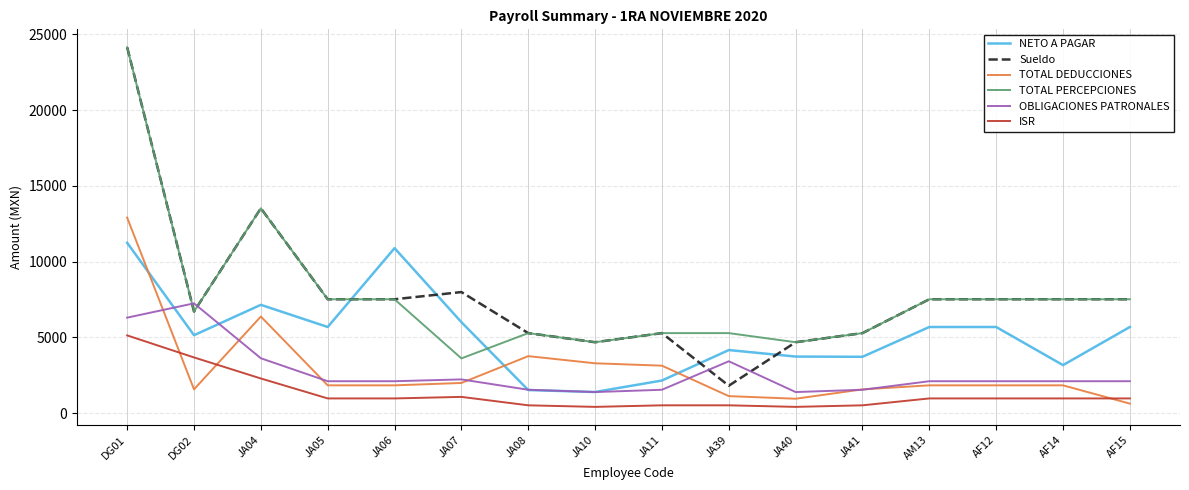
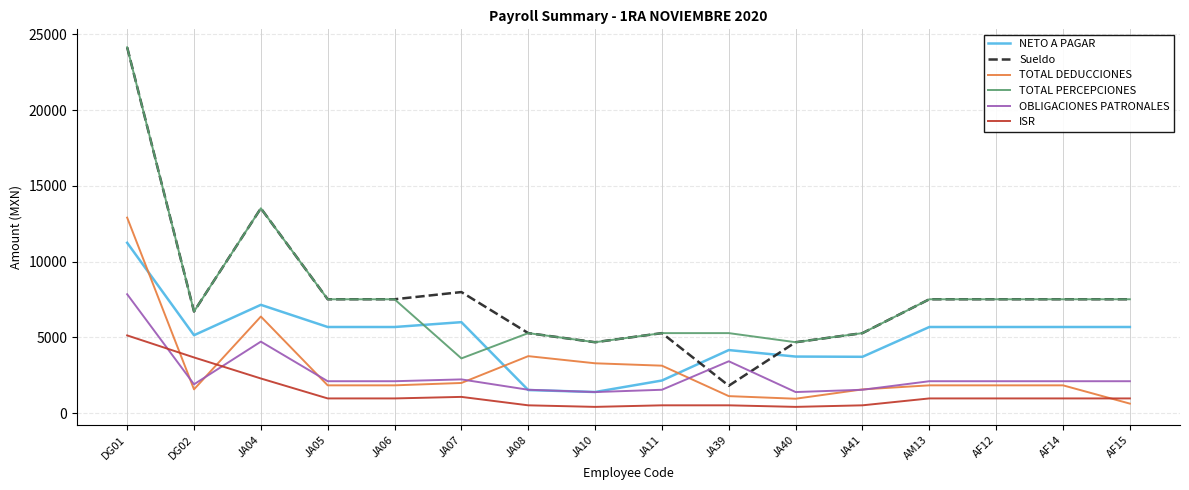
OBLIGACIONES PATRONALES, DG01: 6300 -> 7800
OBLIGACIONES PATRONALES, DG02: 7200 -> 1900
OBLIGACIONES PATRONALES, JA04: 3600 -> 4700
NETO A PAGAR, JA06: 10900 -> 5700
NETO A PAGAR, AF14: 3200 -> 5700
